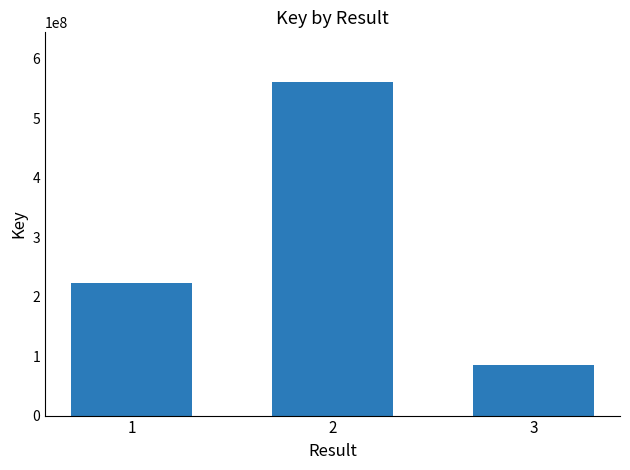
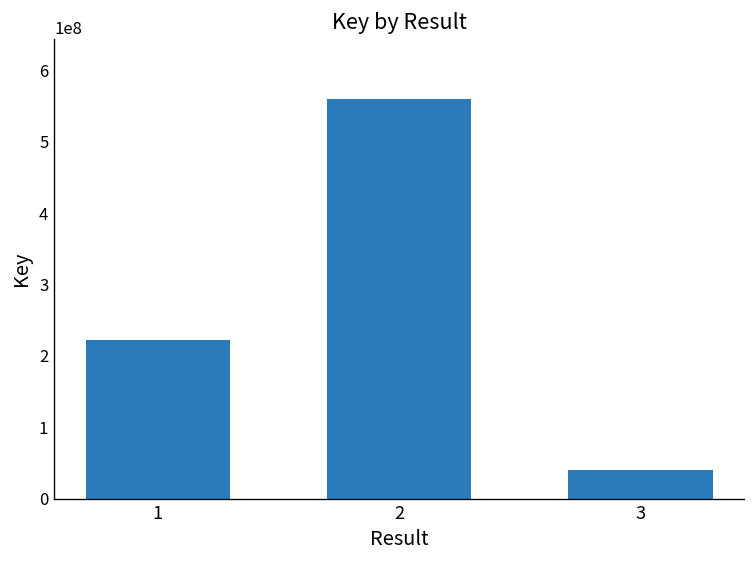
3: 90000000 -> 40000000
